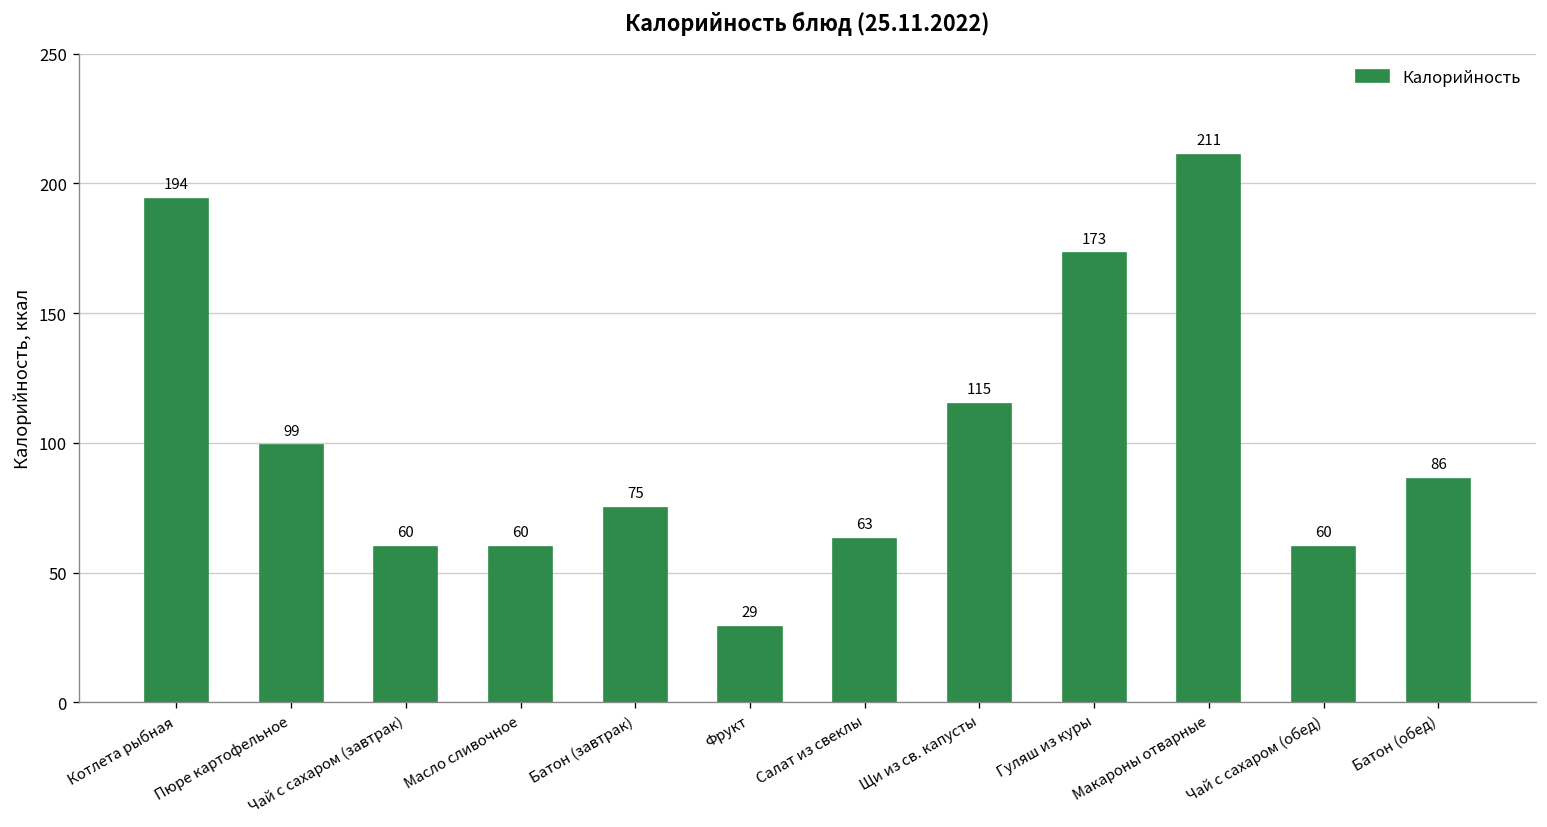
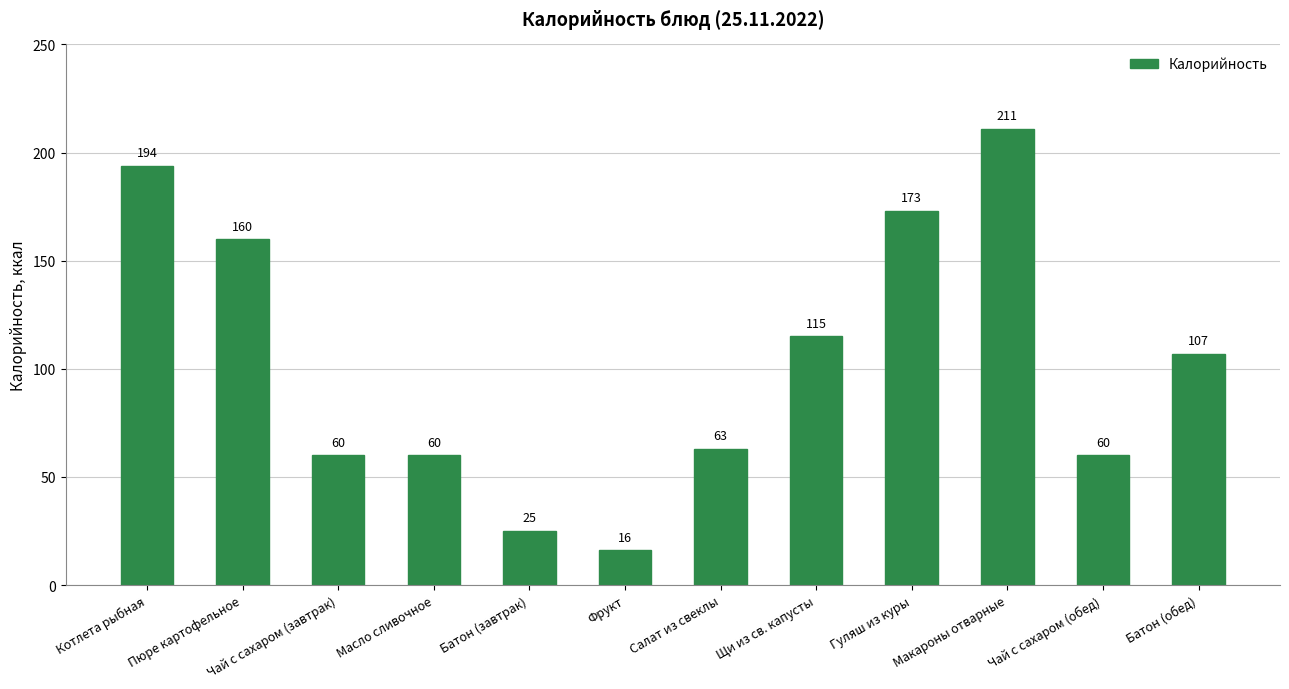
Пюре картофельное: 99 -> 160
Батон (завтрак): 75 -> 25
Фрукт: 29 -> 16
Батон (обед): 86 -> 107
